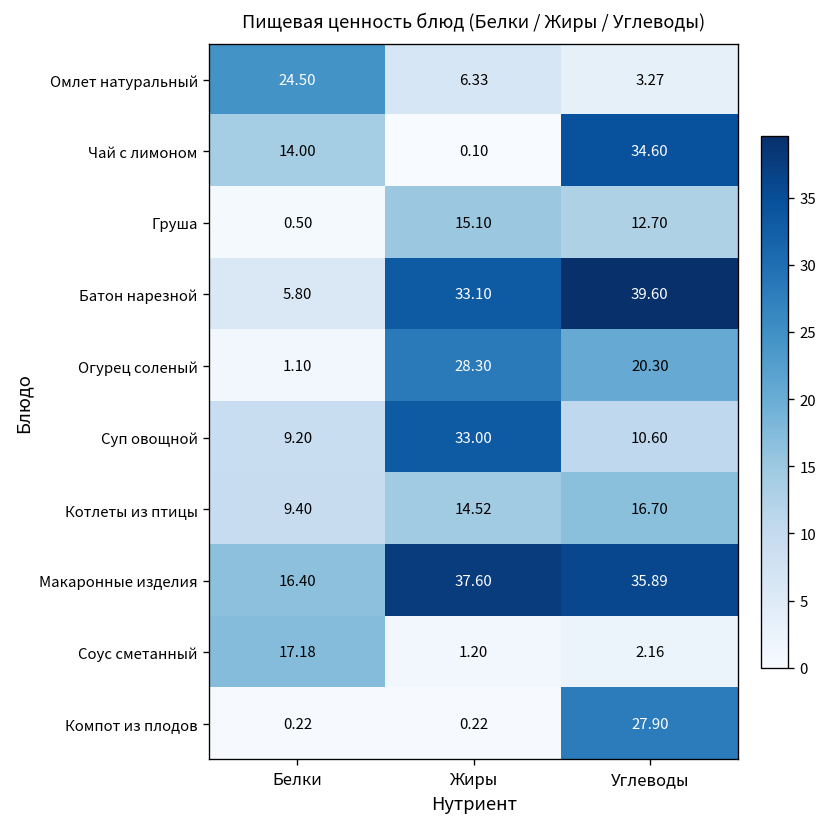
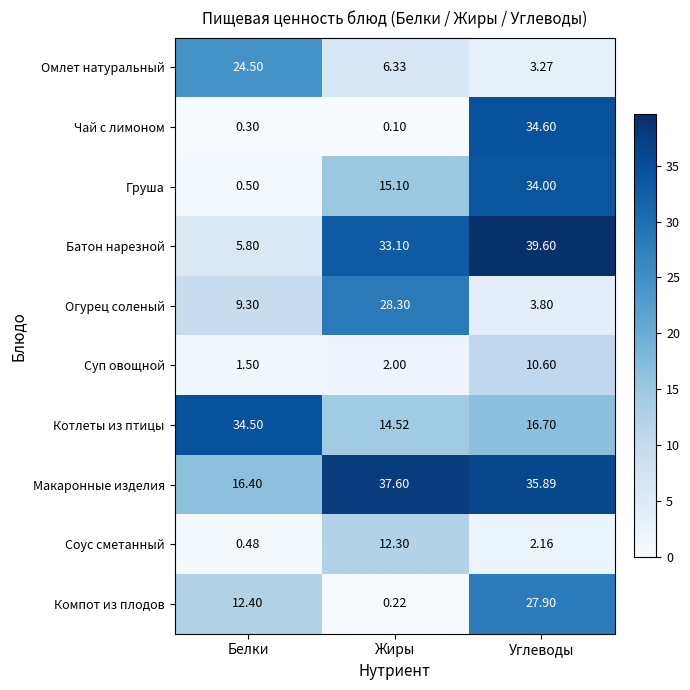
Чай с лимоном, Белки: 14.00 -> 0.30
Груша, Углеводы: 12.70 -> 34.00
Огурец соленый, Белки: 1.10 -> 9.30
Огурец соленый, Углеводы: 20.30 -> 3.80
Суп овощной, Белки: 9.20 -> 1.50
Суп овощной, Жиры: 33.00 -> 2.00
Котлеты из птицы, Белки: 9.40 -> 34.50
Соус сметанный, Белки: 17.18 -> 0.48
Соус сметанный, Жиры: 1.20 -> 12.30
Компот из плодов, Белки: 0.22 -> 12.40
